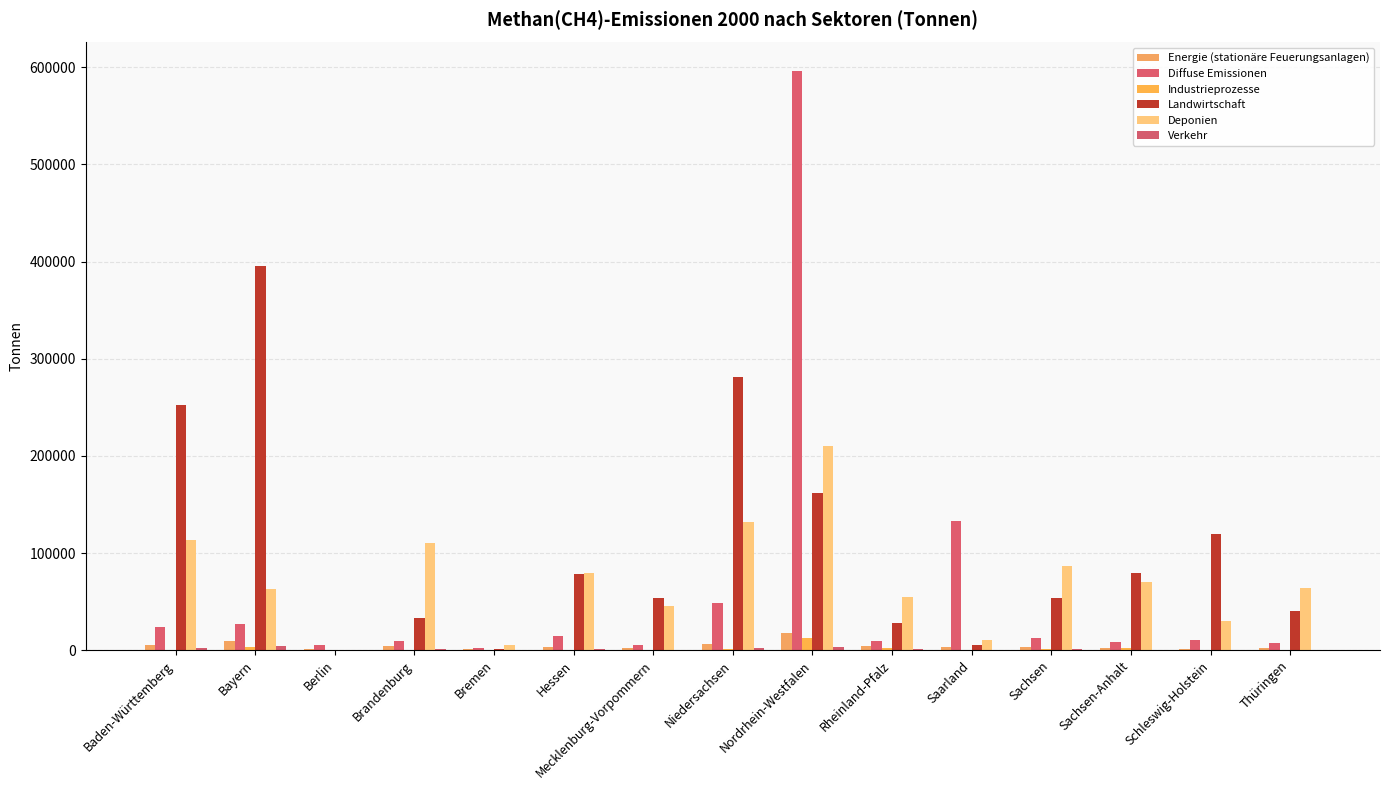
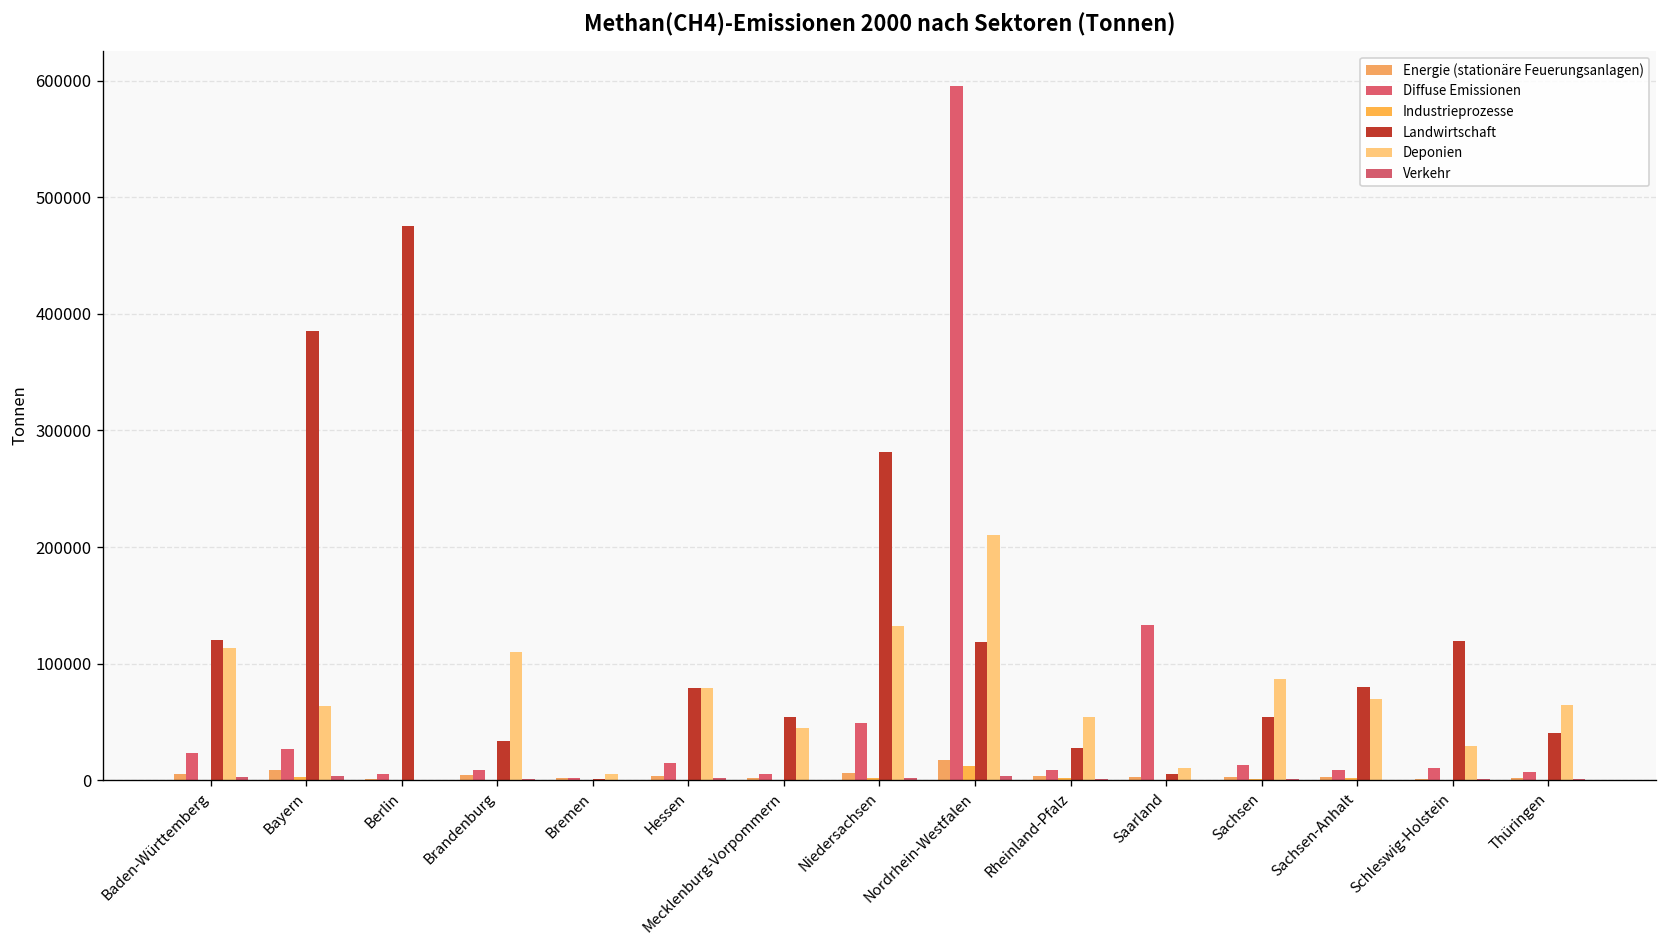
Landwirtschaft, Baden-Württemberg: 250000 -> 120000
Landwirtschaft, Bayern: 400000 -> 390000
Landwirtschaft, Berlin: 0 -> 480000
Landwirtschaft, Nordrhein-Westfalen: 160000 -> 120000
